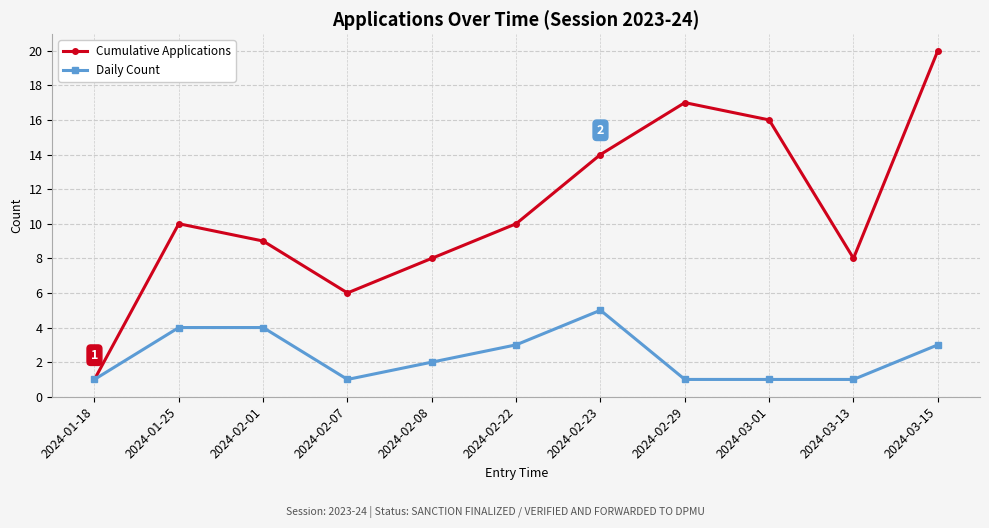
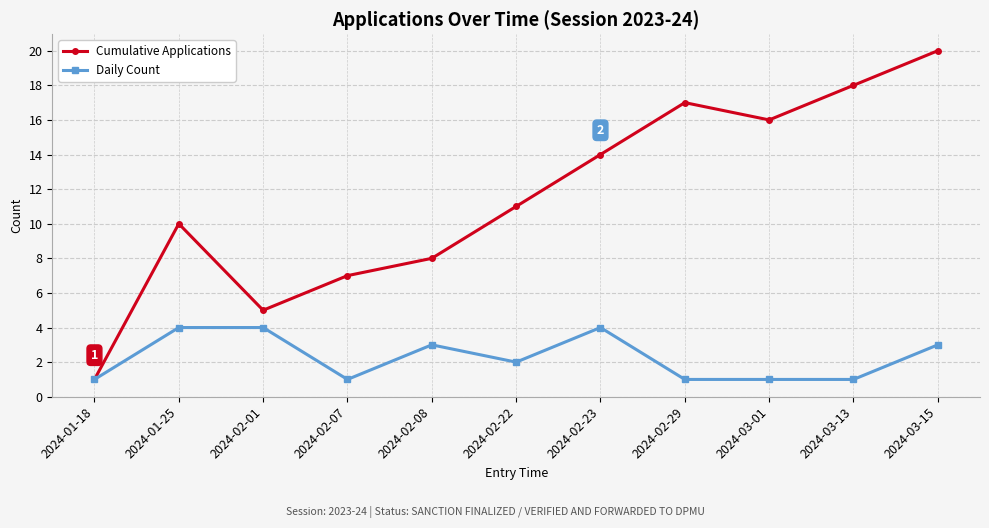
Cumulative Applications, 2024-02-01: 9 -> 5
Cumulative Applications, 2024-02-07: 6 -> 7
Daily Count, 2024-02-08: 2 -> 3
Cumulative Applications, 2024-02-22: 10 -> 11
Daily Count, 2024-02-22: 3 -> 2
Daily Count, 2024-02-23: 5 -> 4
Cumulative Applications, 2024-03-13: 8 -> 18
